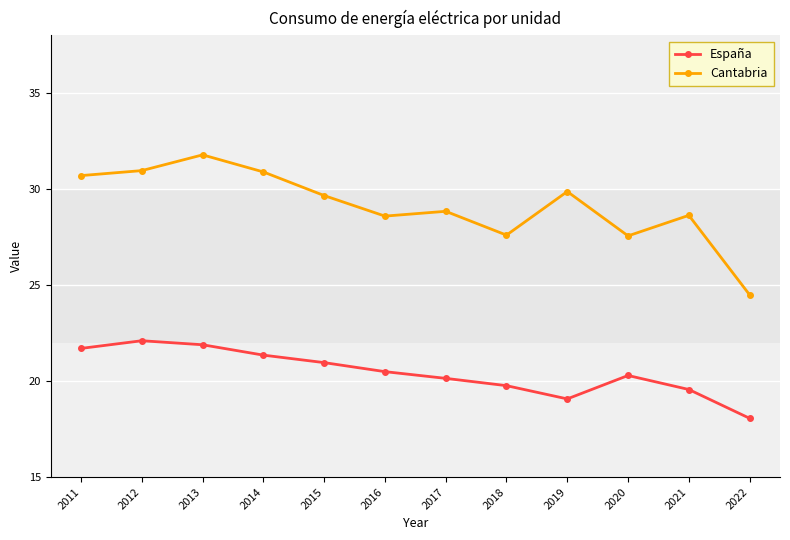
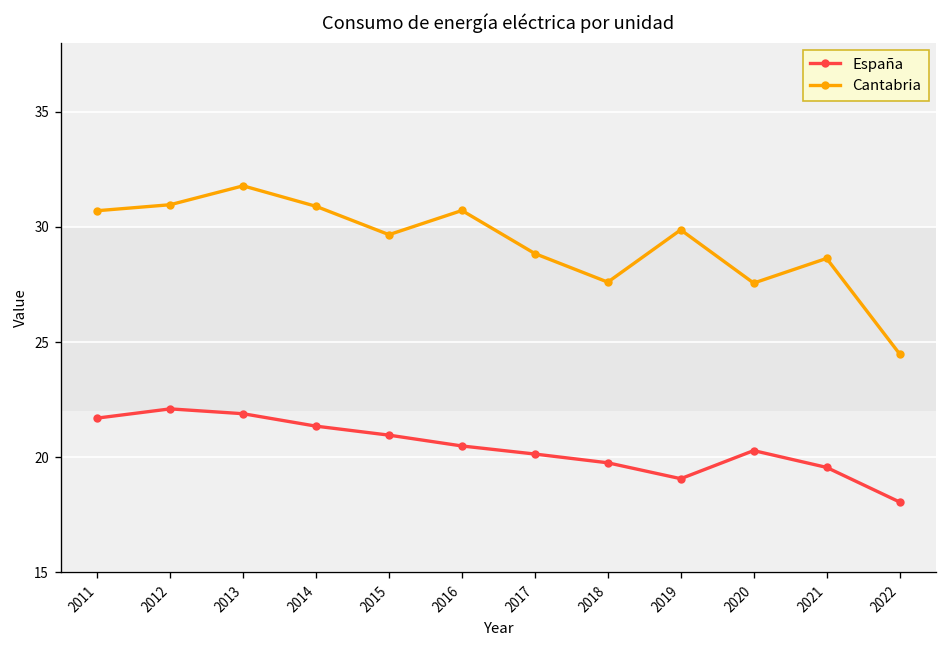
Cantabria, 2016: 28.6 -> 30.7
